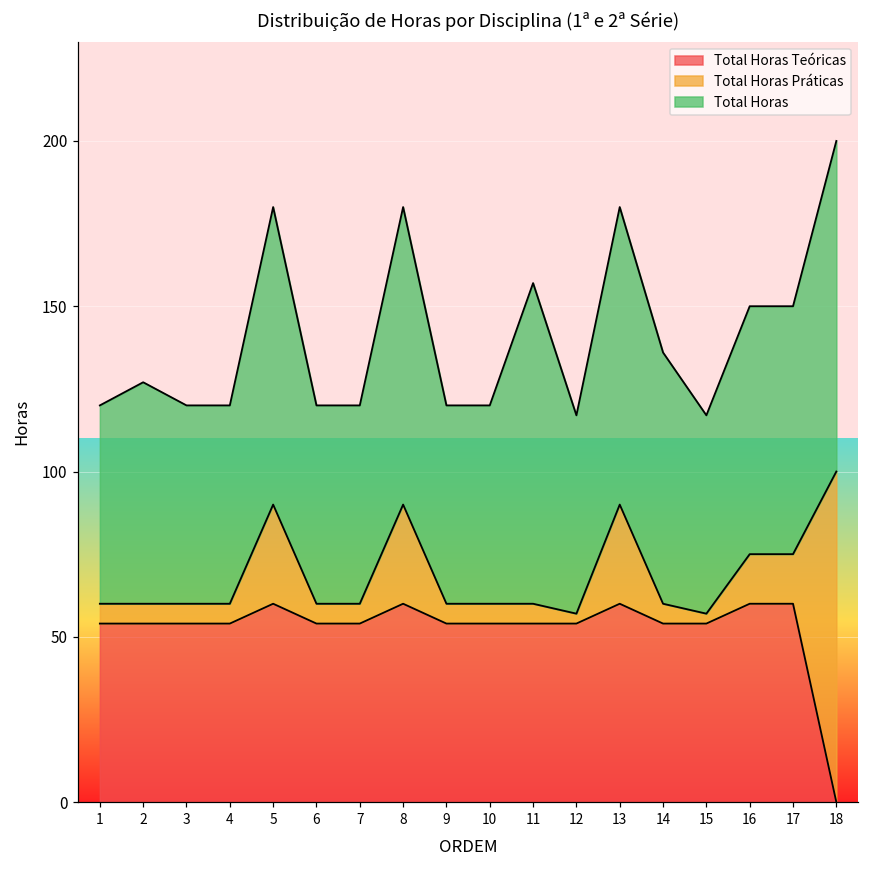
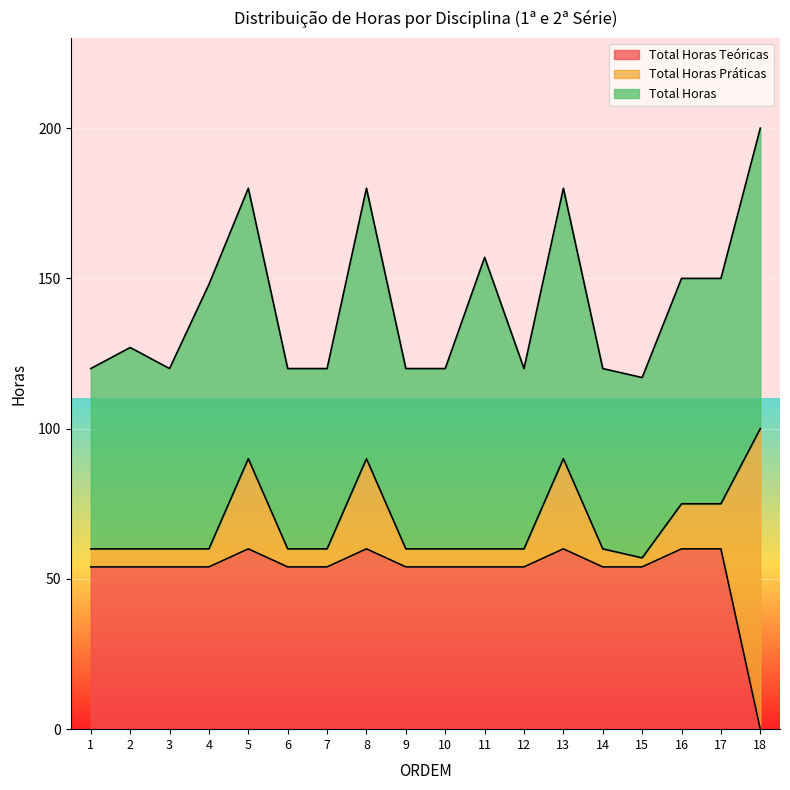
Total Horas, 4: 60 -> 88
Total Horas Práticas, 12: 3 -> 6
Total Horas, 14: 76 -> 60
